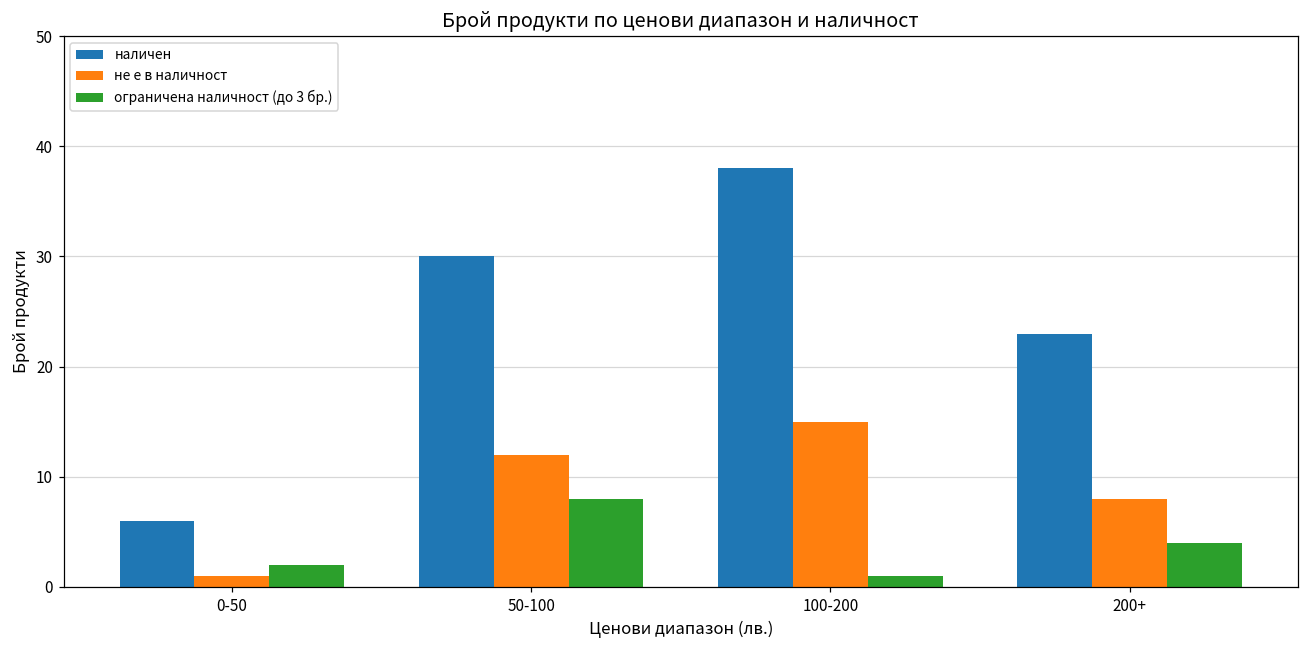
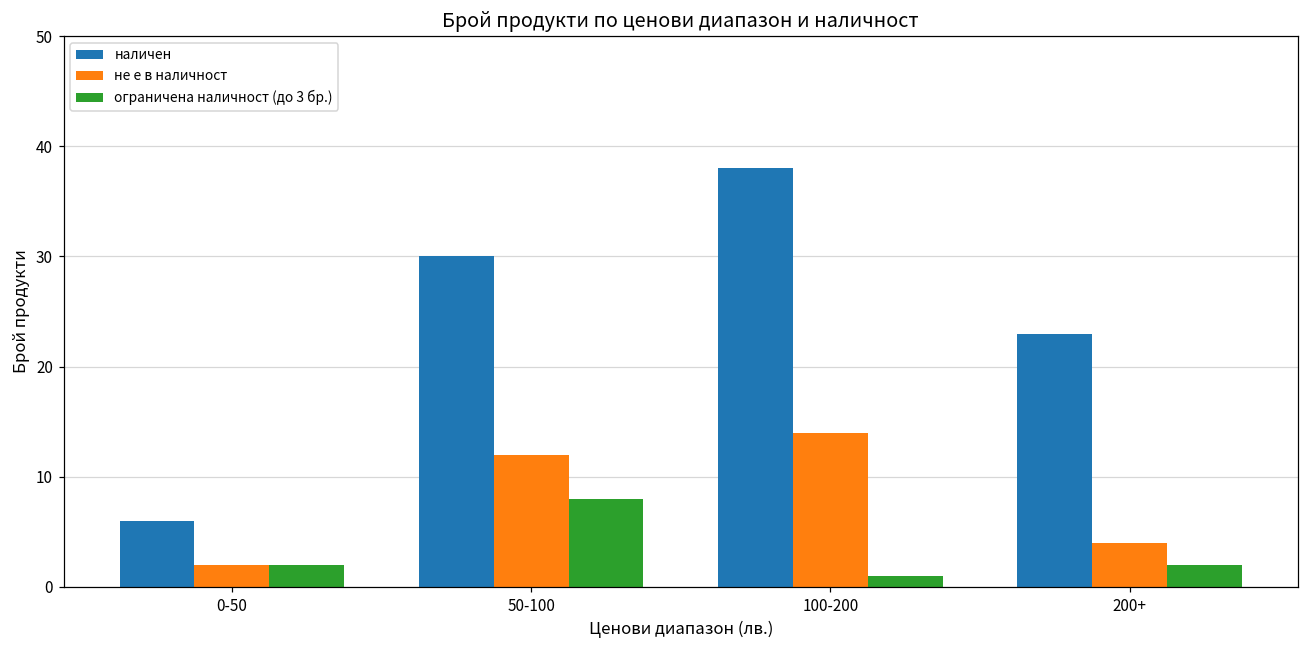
не е в наличност, 0-50: 1 -> 2
не е в наличност, 100-200: 15 -> 14
не е в наличност, 200+: 8 -> 4
ограничена наличност (до 3 бр.), 200+: 4 -> 2
